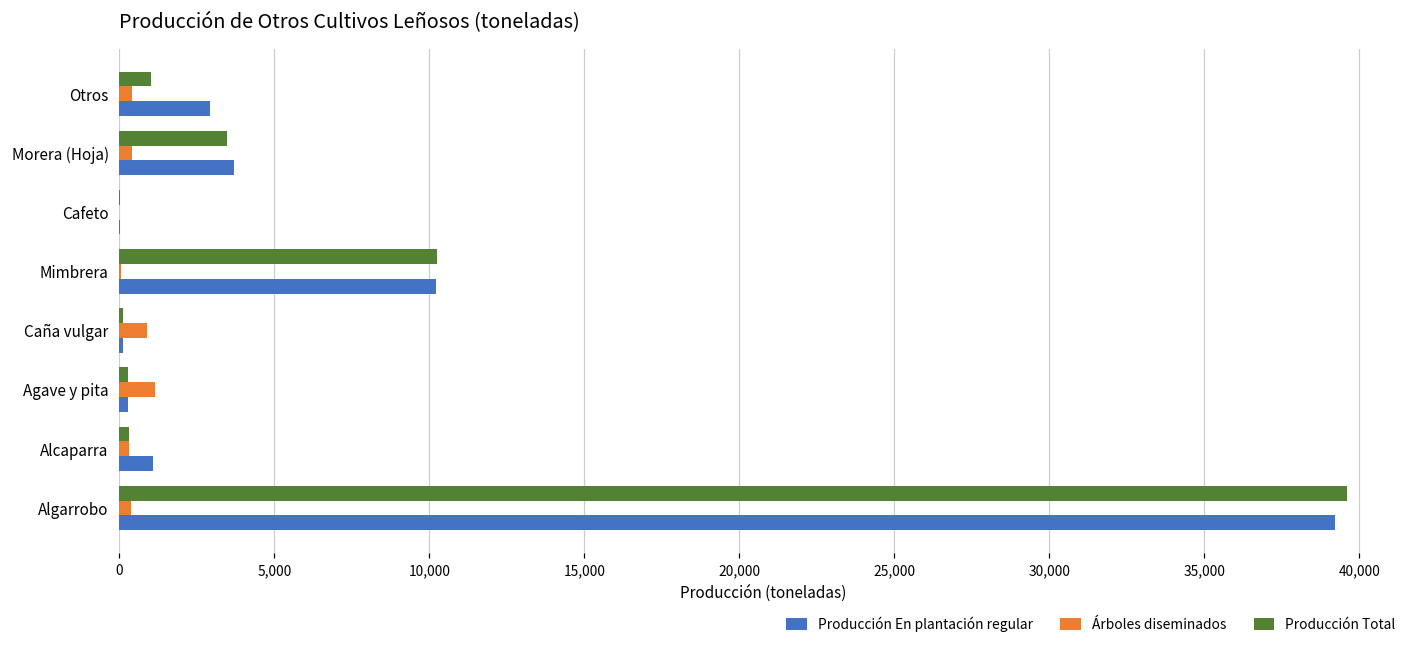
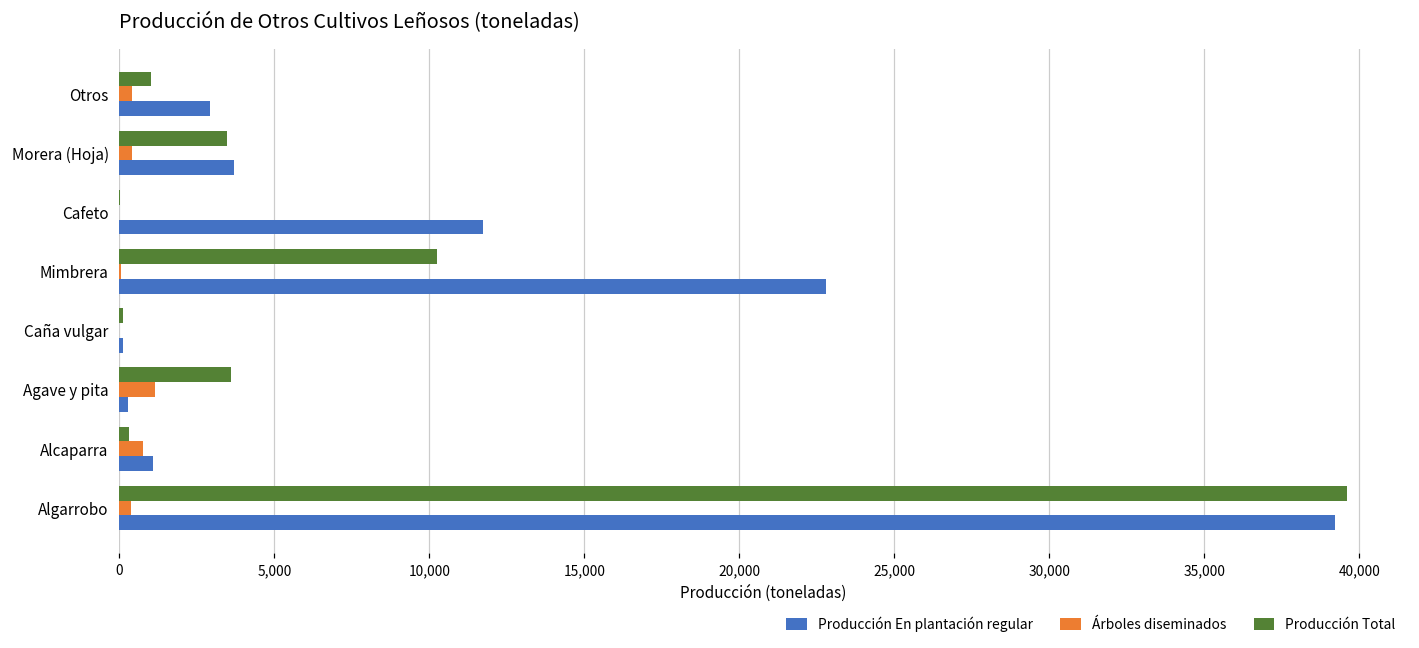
Producción En plantación regular, Cafeto: 0 -> 11,700
Producción En plantación regular, Mimbrera: 10,200 -> 22,800
Árboles diseminados, Caña vulgar: 900 -> 0
Producción Total, Agave y pita: 300 -> 3,600
Árboles diseminados, Alcaparra: 300 -> 800
